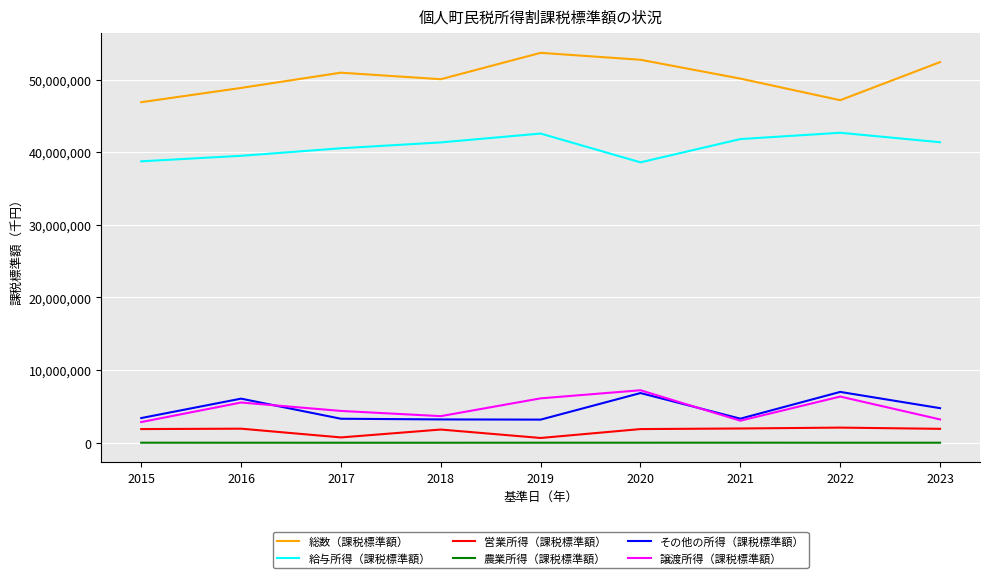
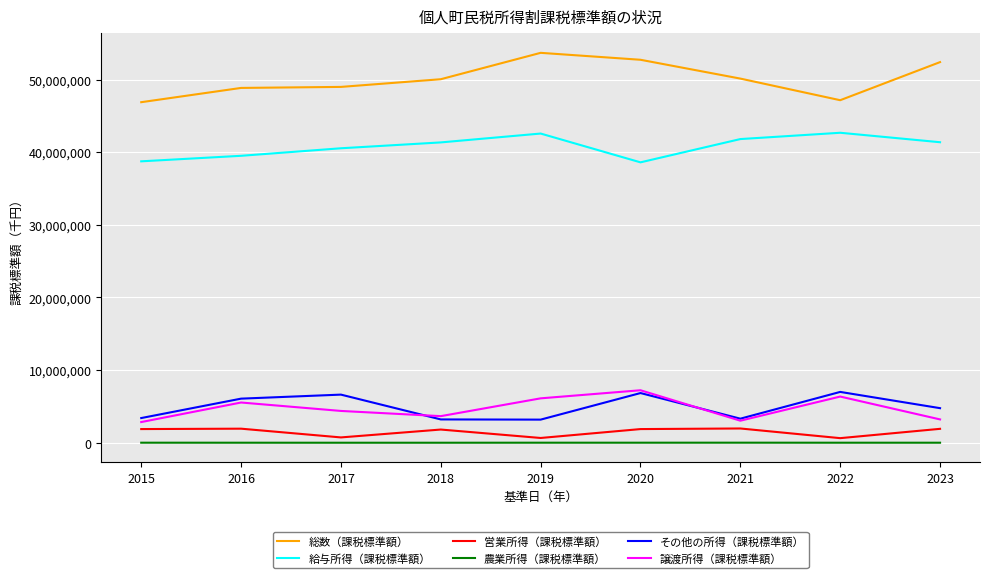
総数（課税標準額）, 2017: 51,000,000 -> 49,000,000
その他の所得（課税標準額）, 2017: 3,000,000 -> 7,000,000
営業所得（課税標準額）, 2022: 2,000,000 -> 1,000,000
